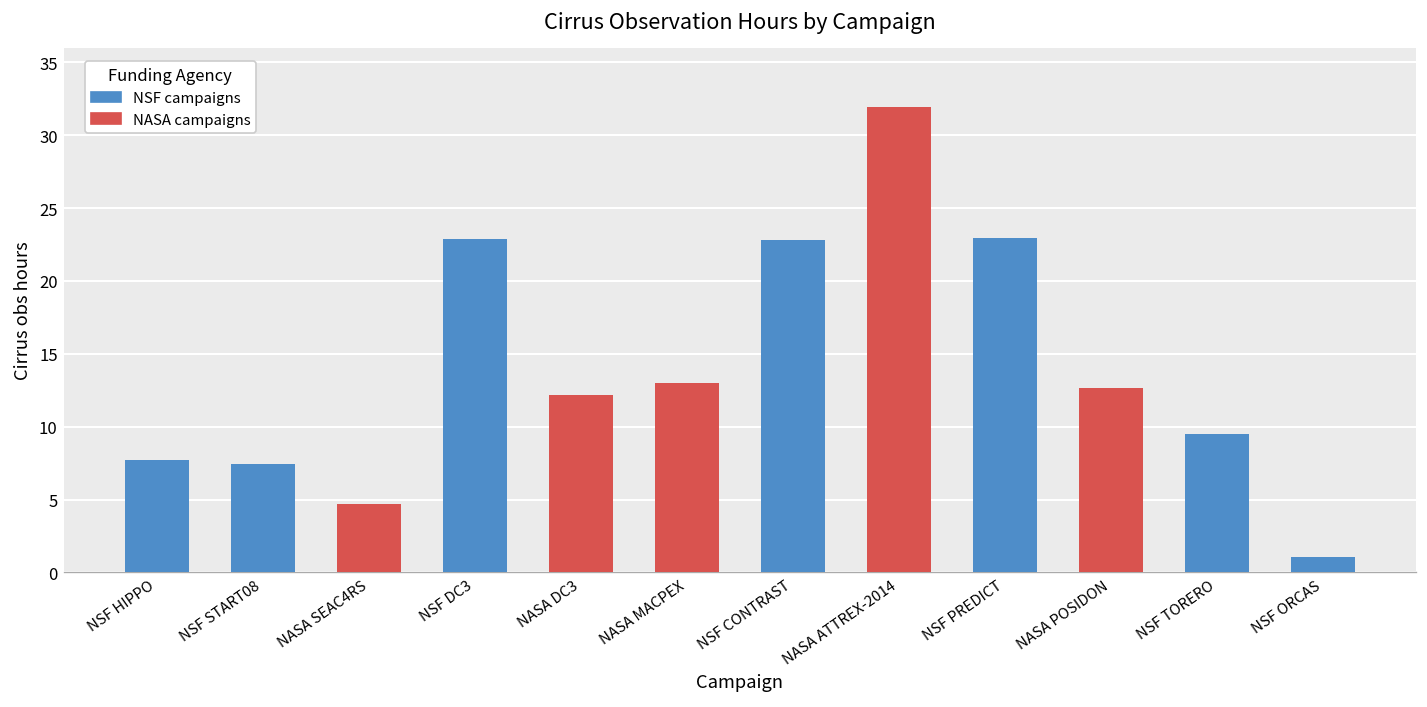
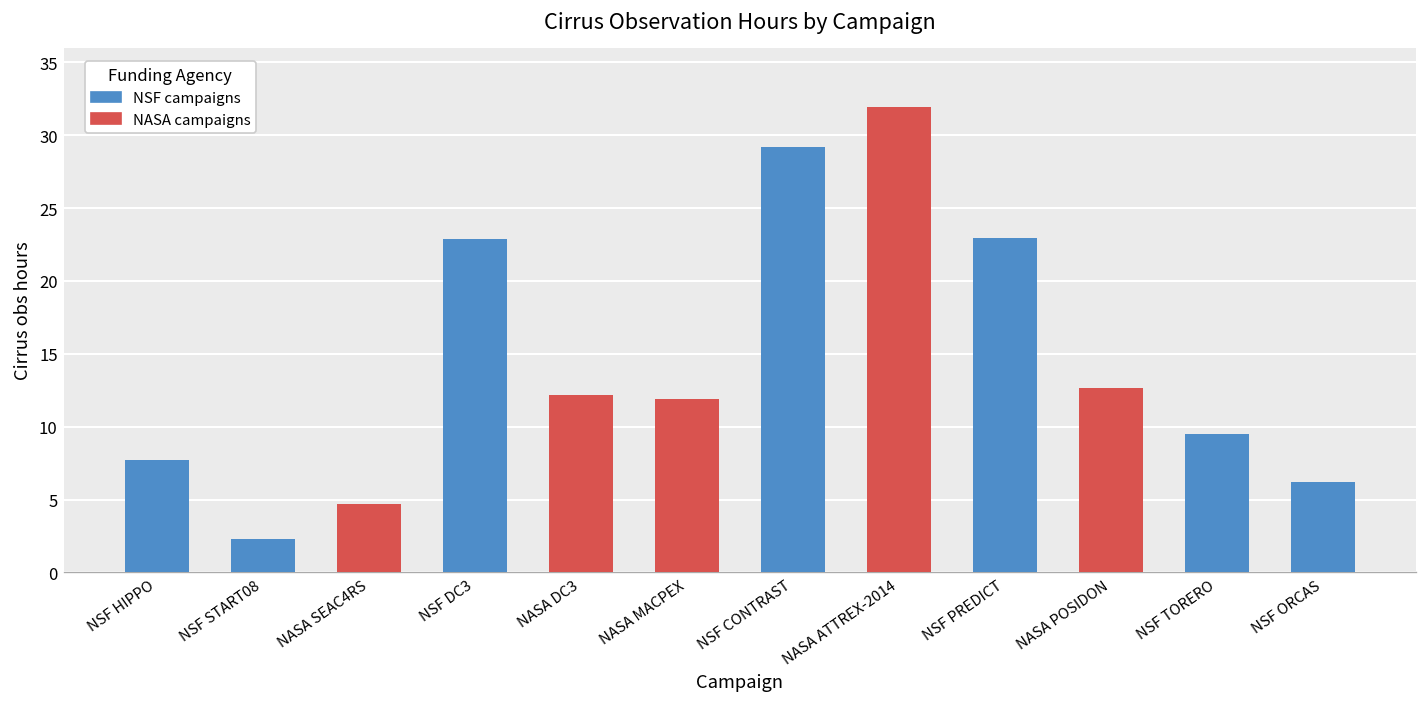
NSF START08: 7.5 -> 2.3
NASA MACPEX: 13.0 -> 11.9
NSF CONTRAST: 22.8 -> 29.2
NSF ORCAS: 1.0 -> 6.2
